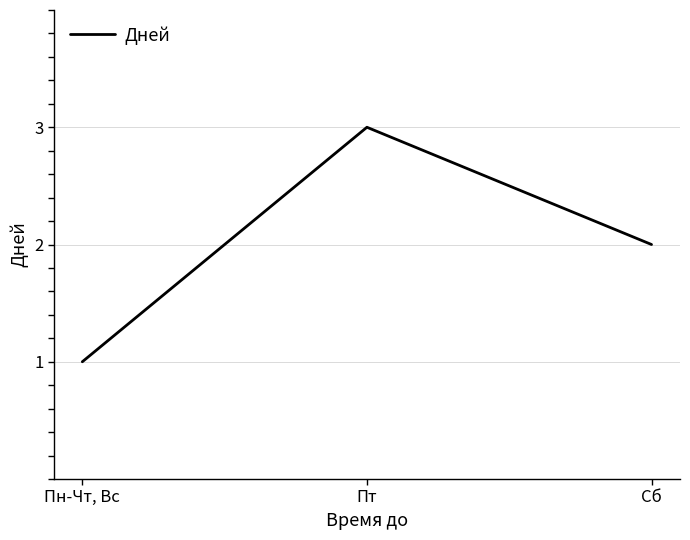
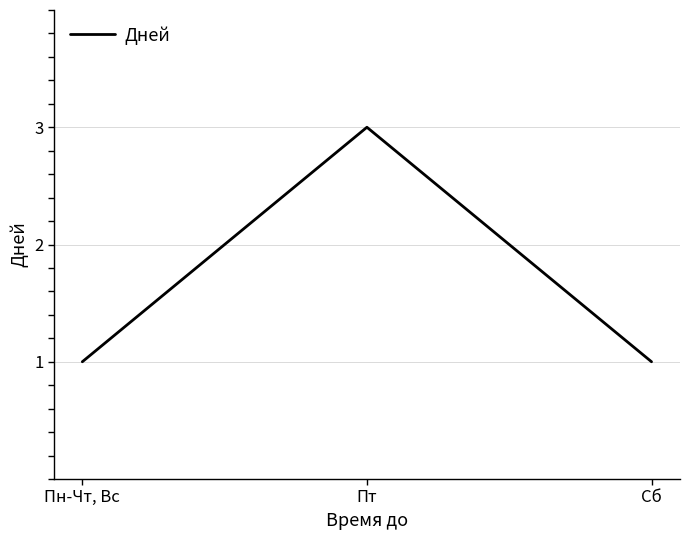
Сб: 2 -> 1
